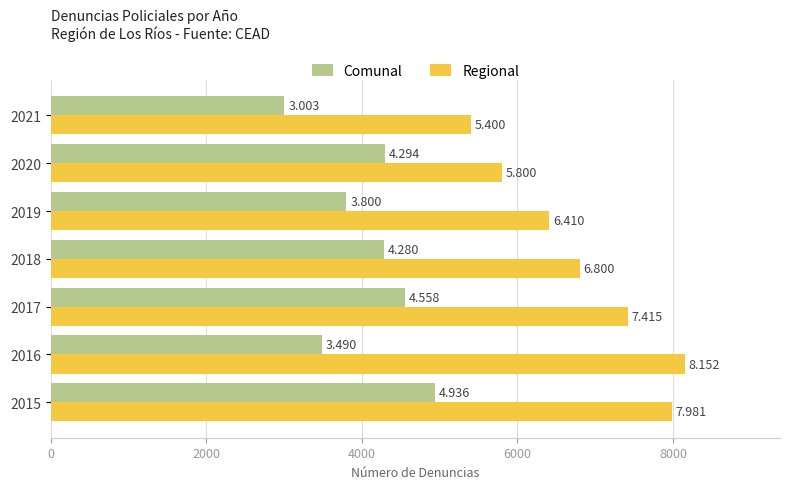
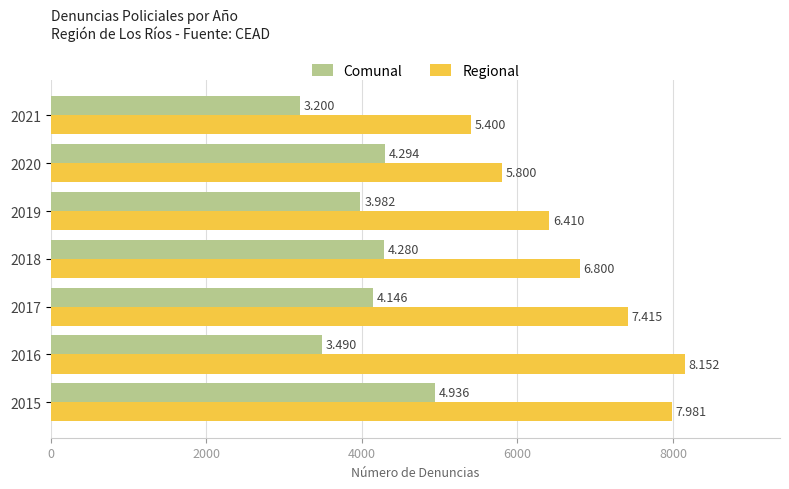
Comunal, 2021: 3.003 -> 3.200
Comunal, 2019: 3.800 -> 3.982
Comunal, 2017: 4.558 -> 4.146
